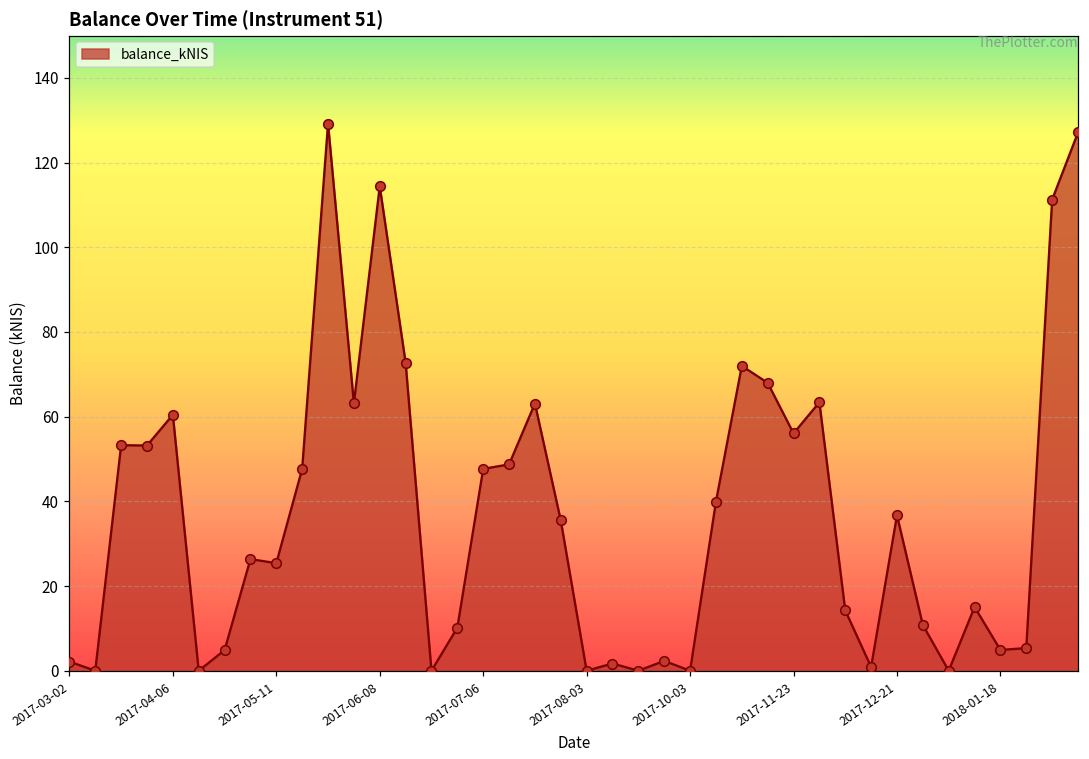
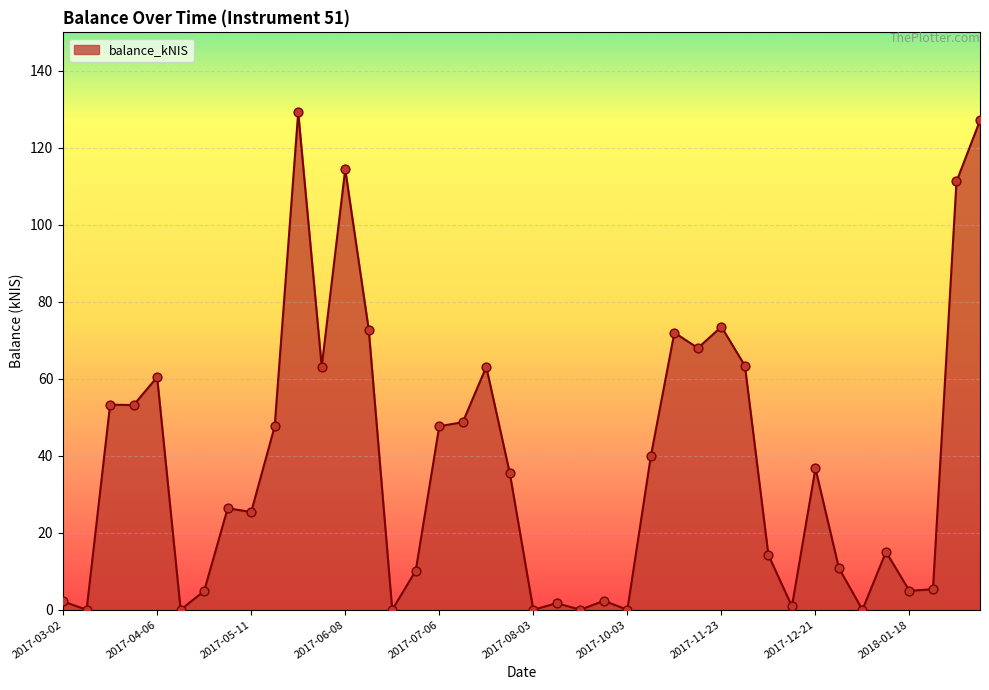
2017-11-23: 56 -> 74
